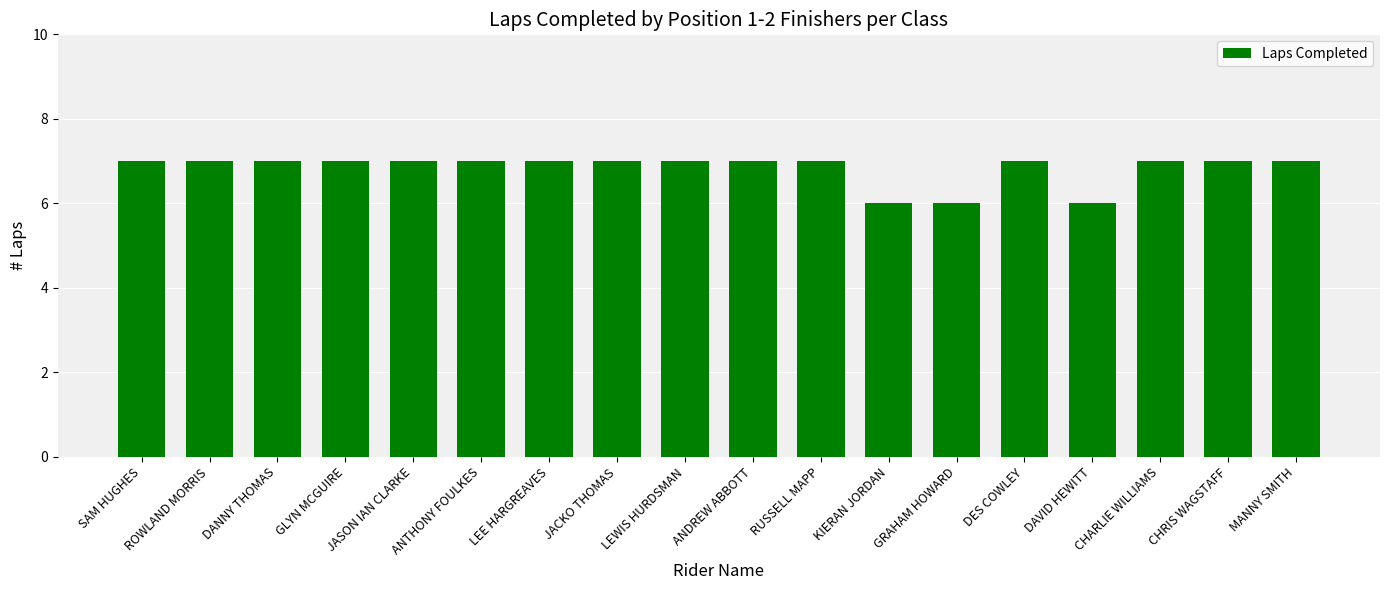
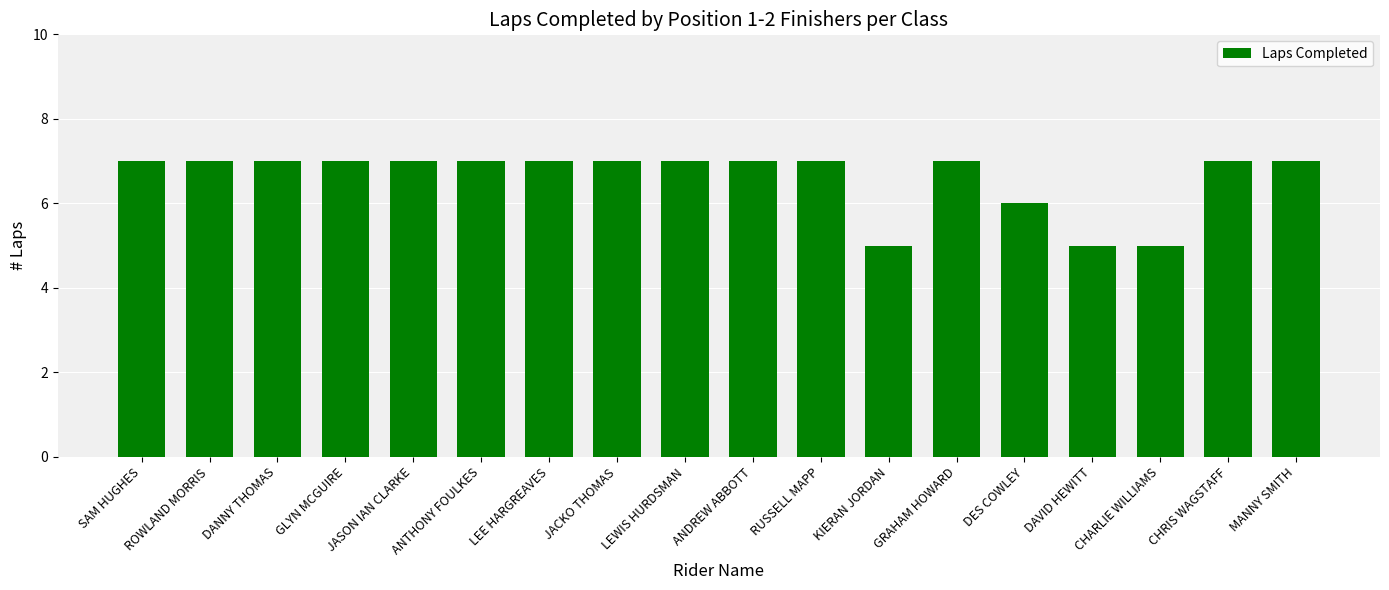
KIERAN JORDAN: 6 -> 5
GRAHAM HOWARD: 6 -> 7
DES COWLEY: 7 -> 6
DAVID HEWITT: 6 -> 5
CHARLIE WILLIAMS: 7 -> 5
